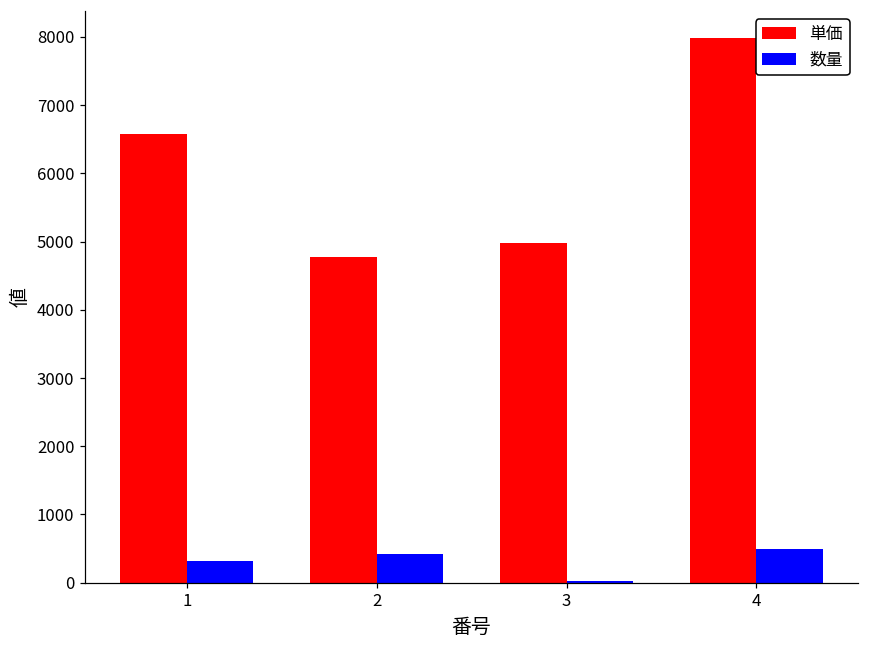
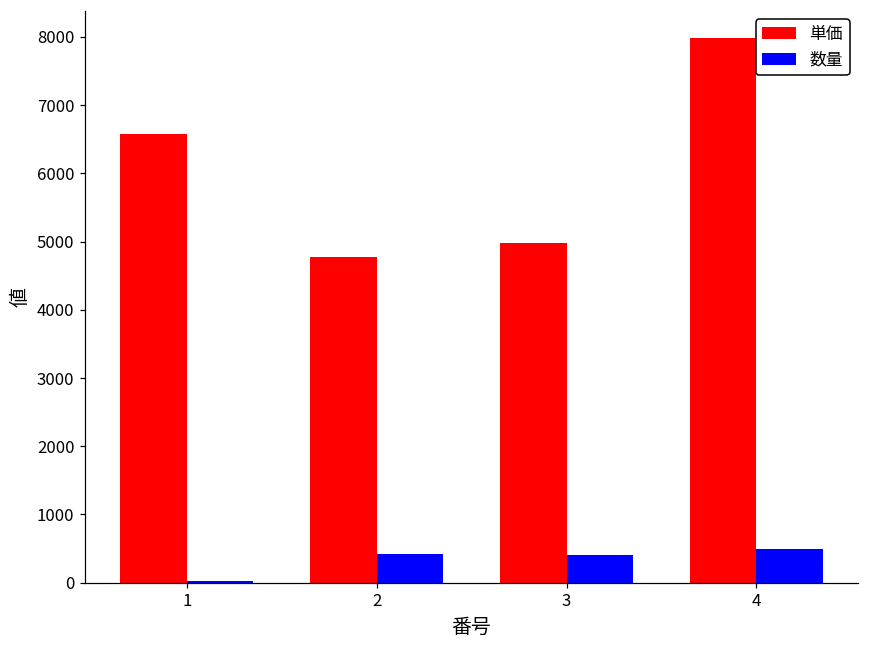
数量, 1: 300 -> 0
数量, 3: 0 -> 400
